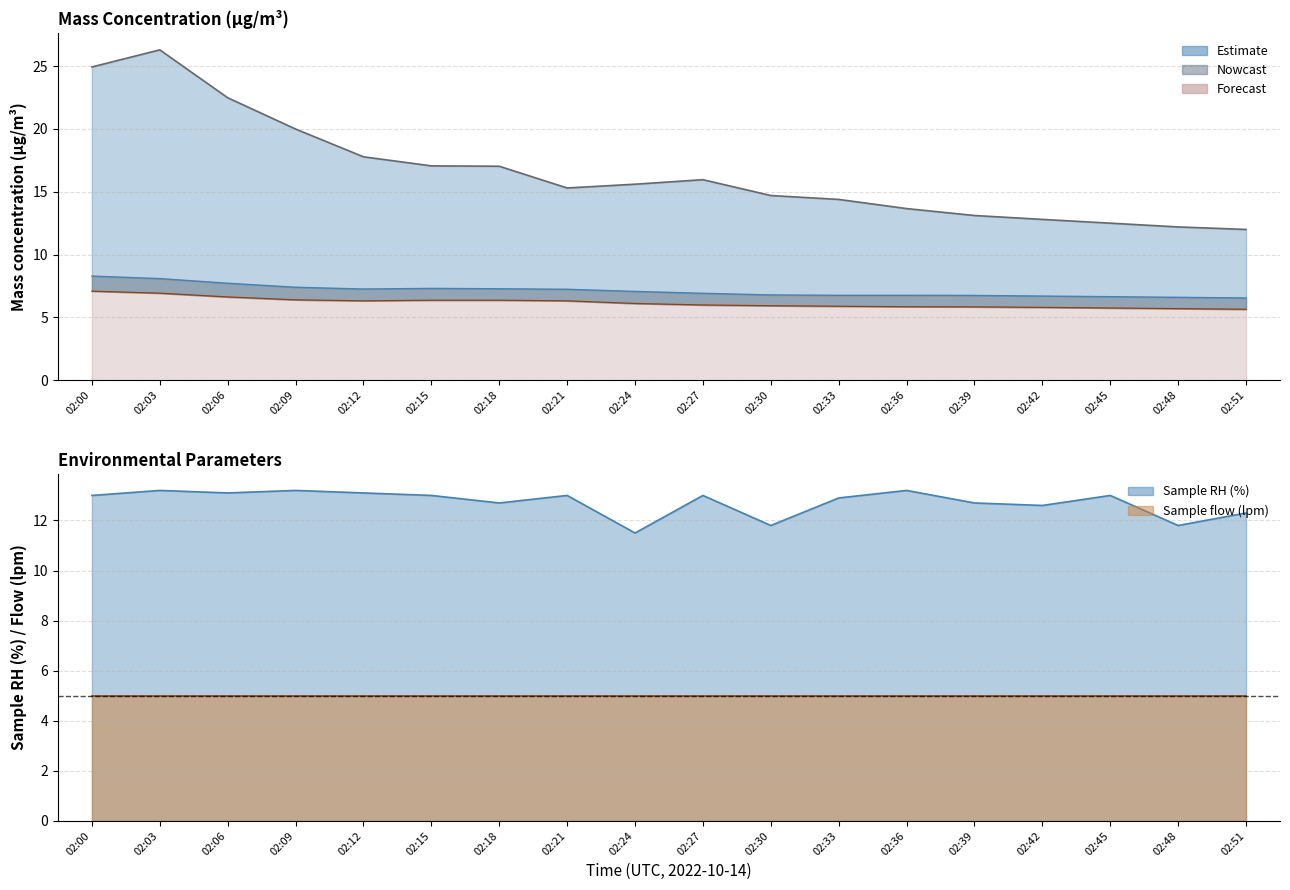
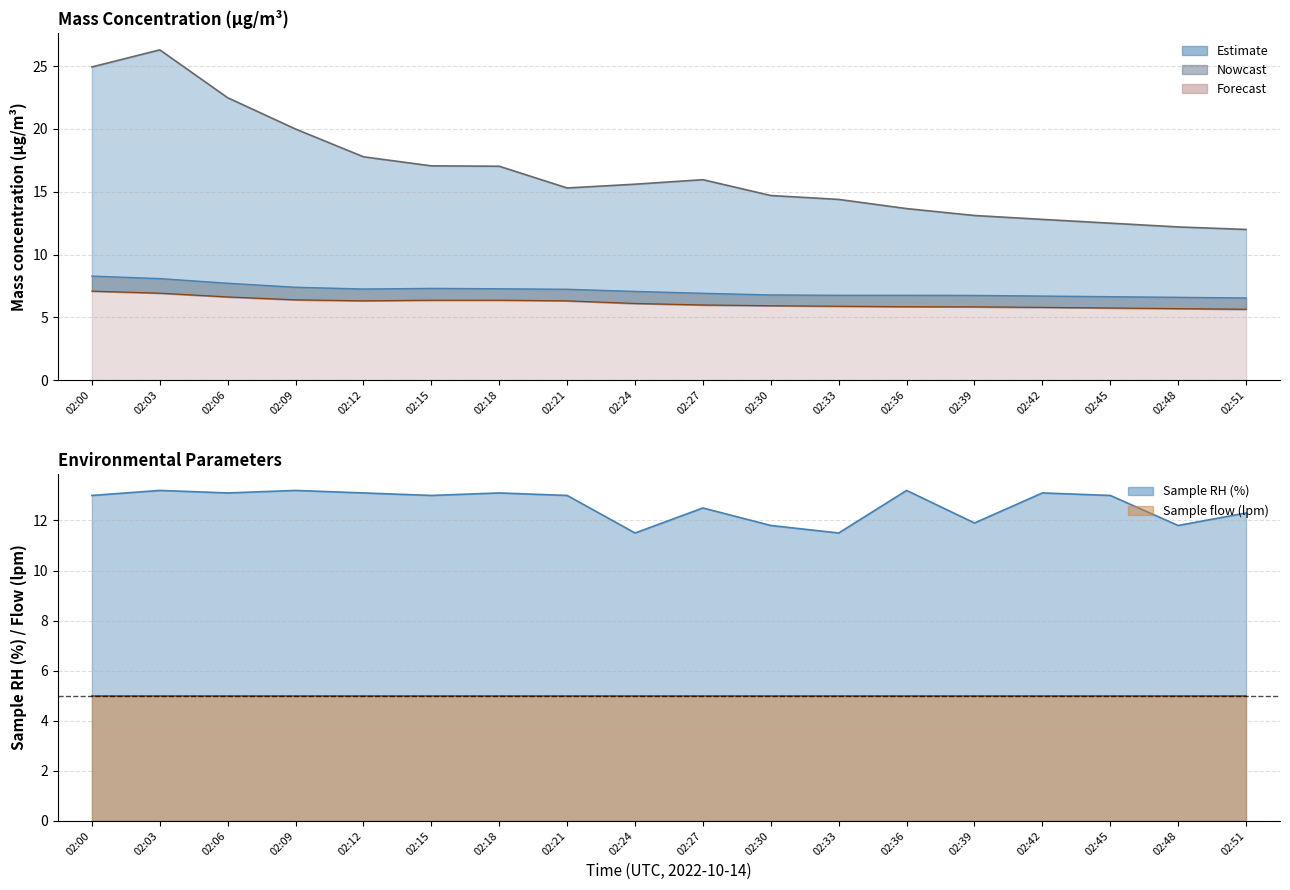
Environmental Parameters, Sample RH (%), 02:18: 12.7 -> 13.1
Environmental Parameters, Sample RH (%), 02:27: 13.0 -> 12.5
Environmental Parameters, Sample RH (%), 02:33: 12.9 -> 11.5
Environmental Parameters, Sample RH (%), 02:39: 12.7 -> 11.9
Environmental Parameters, Sample RH (%), 02:42: 12.6 -> 13.1
